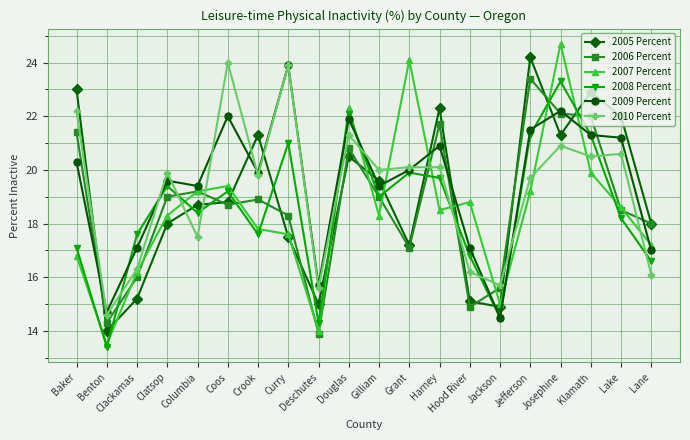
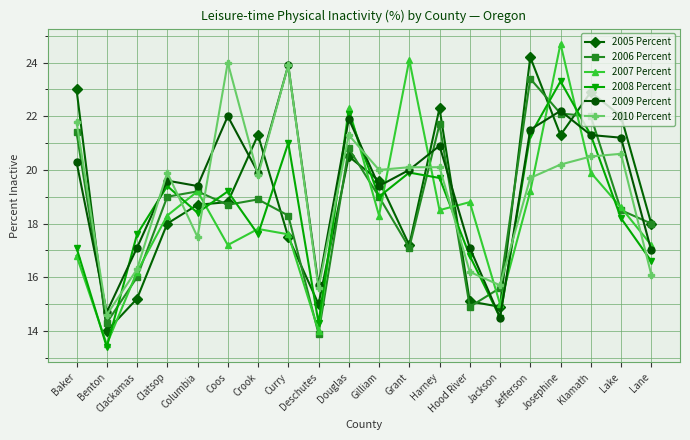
2010 Percent, Baker: 22.2 -> 21.8
2007 Percent, Coos: 19.4 -> 17.2
2010 Percent, Josephine: 20.9 -> 20.2
